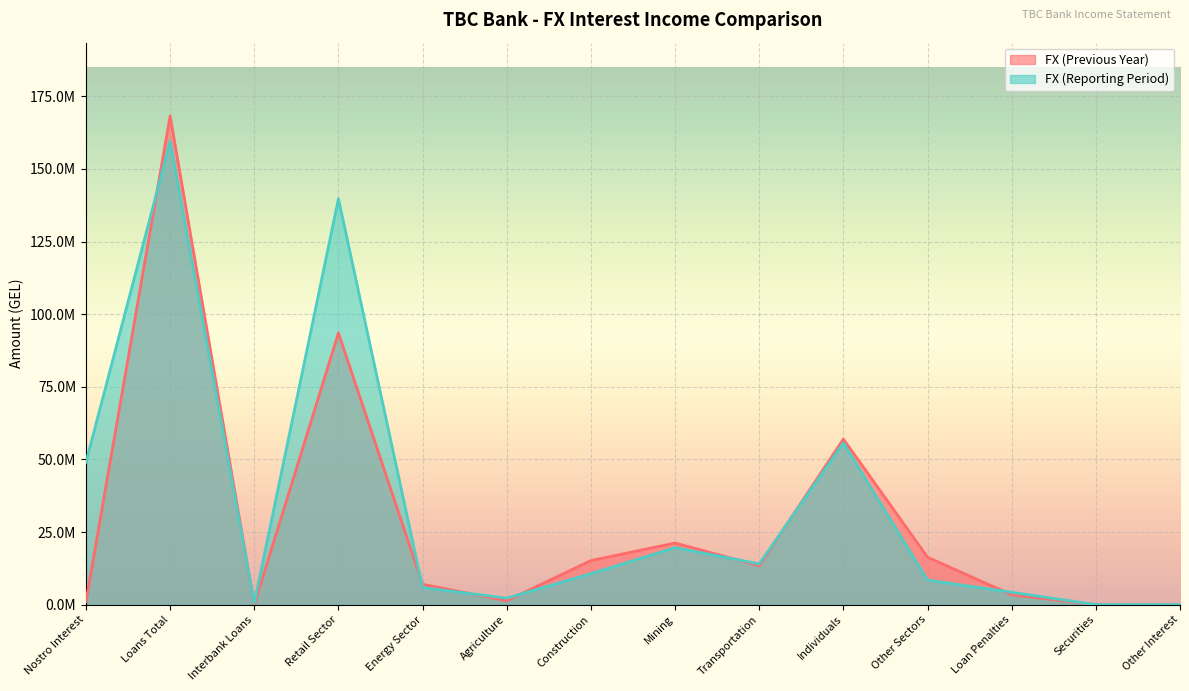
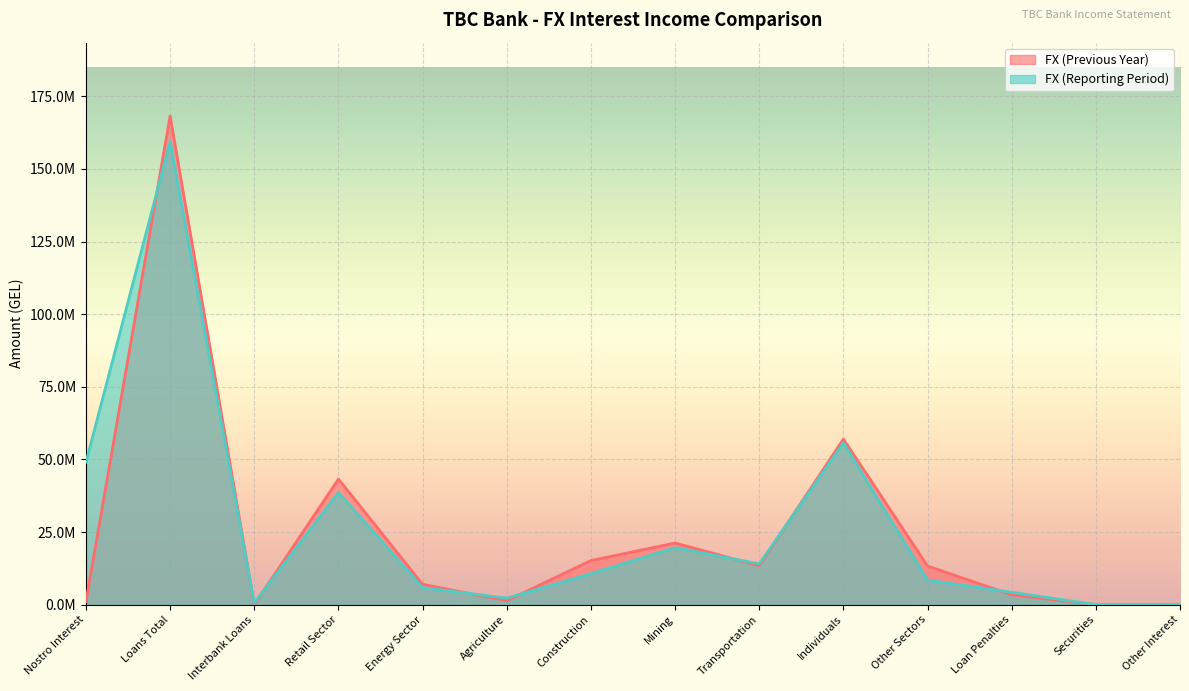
FX (Previous Year), Retail Sector: 94000000 -> 43000000
FX (Reporting Period), Retail Sector: 140000000 -> 39000000
FX (Previous Year), Other Sectors: 16000000 -> 13000000
